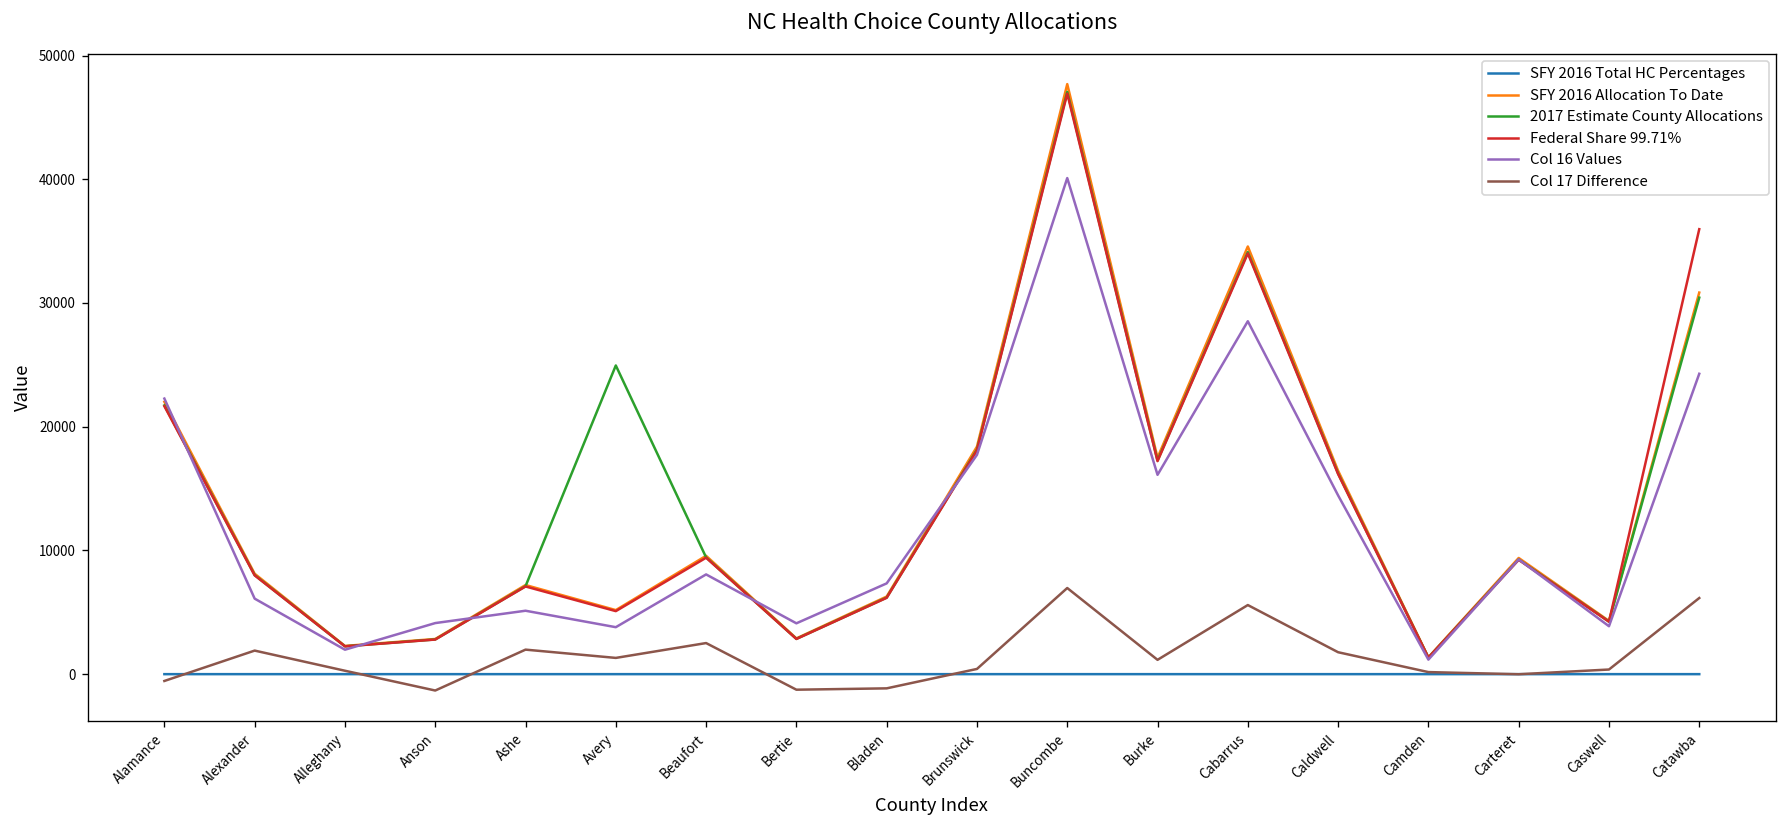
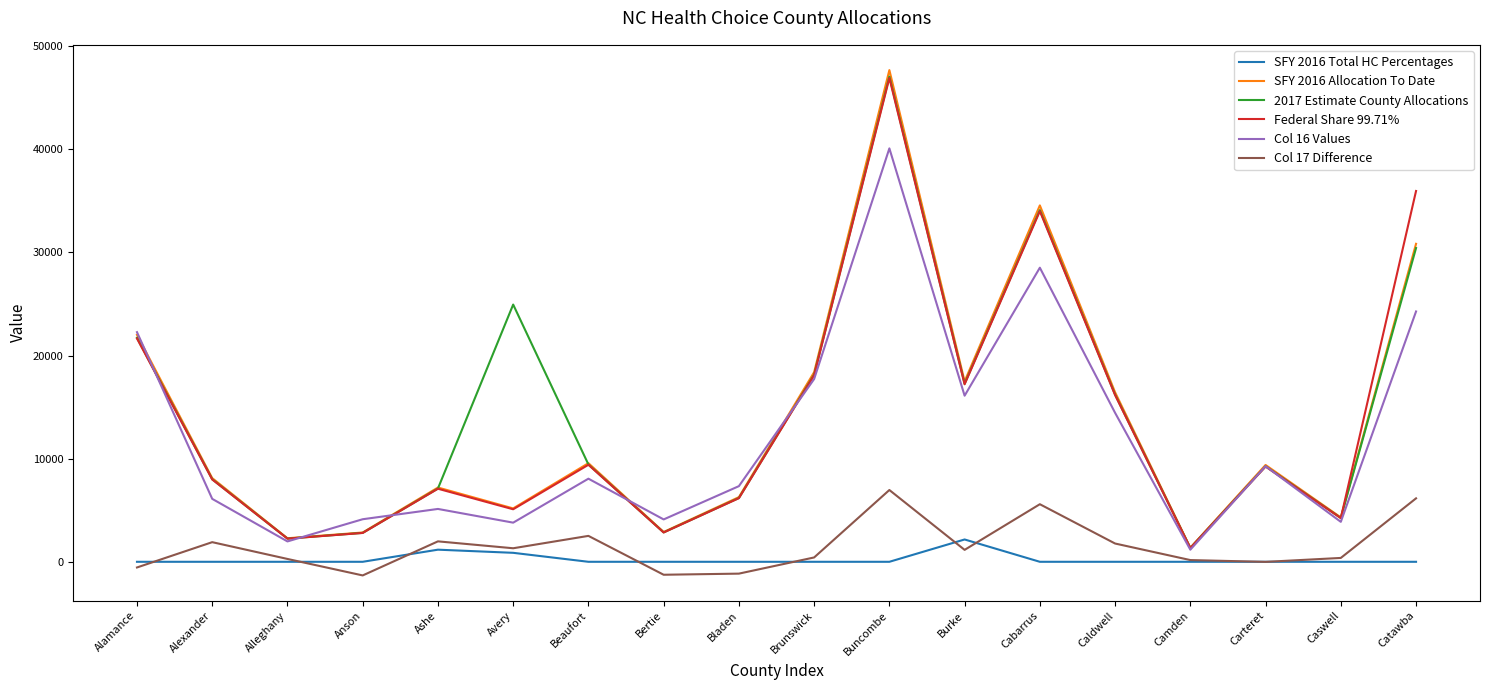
SFY 2016 Total HC Percentages, Ashe: 0 -> 1200
SFY 2016 Total HC Percentages, Avery: 0 -> 900
SFY 2016 Total HC Percentages, Burke: 0 -> 2200
